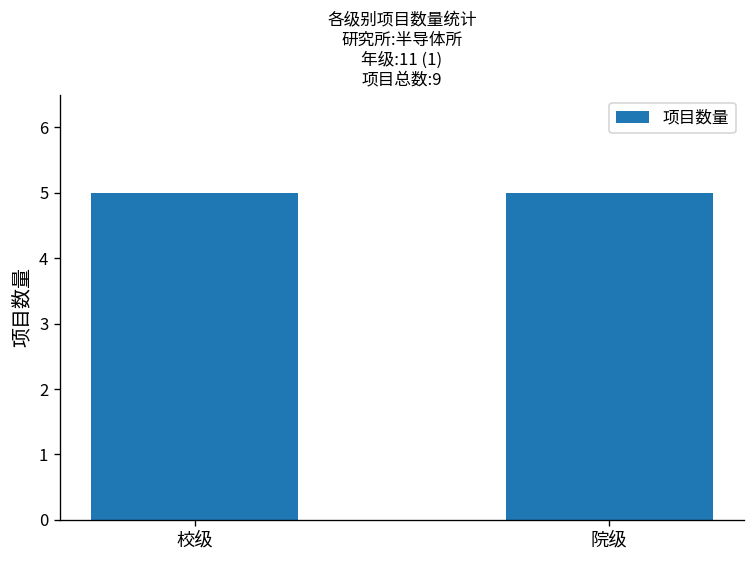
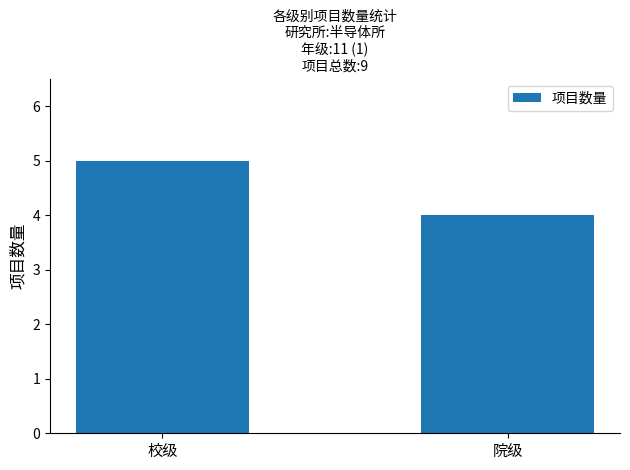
院级: 5 -> 4
